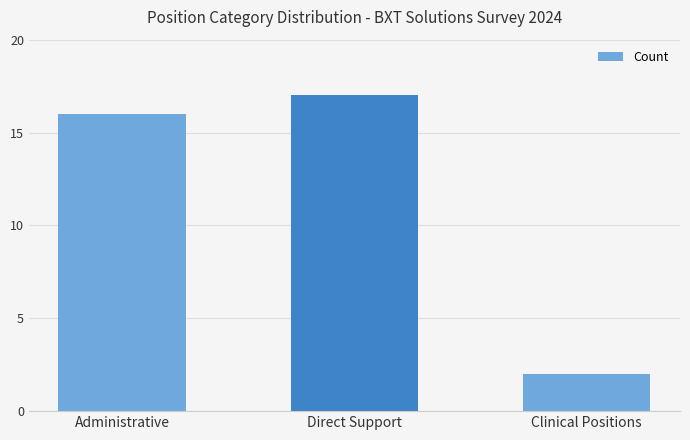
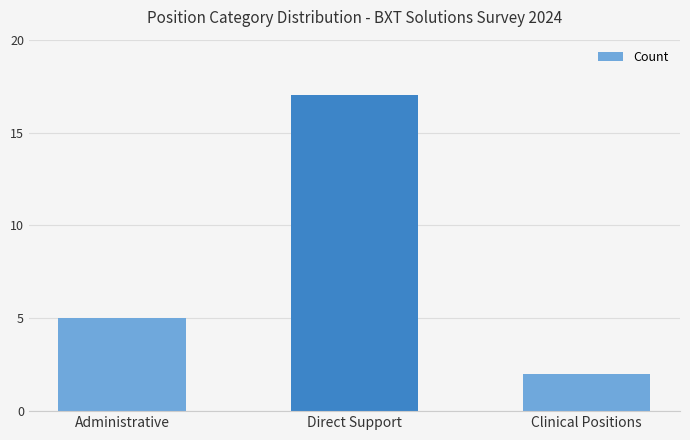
Administrative: 16 -> 5
